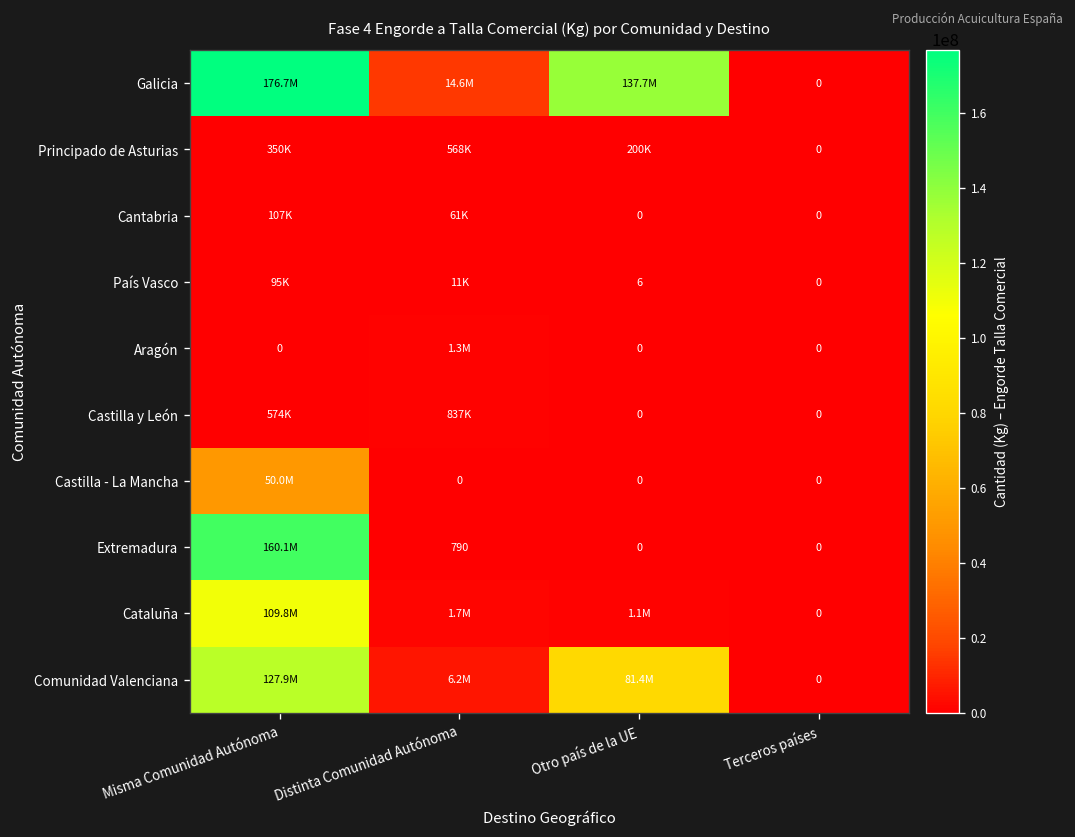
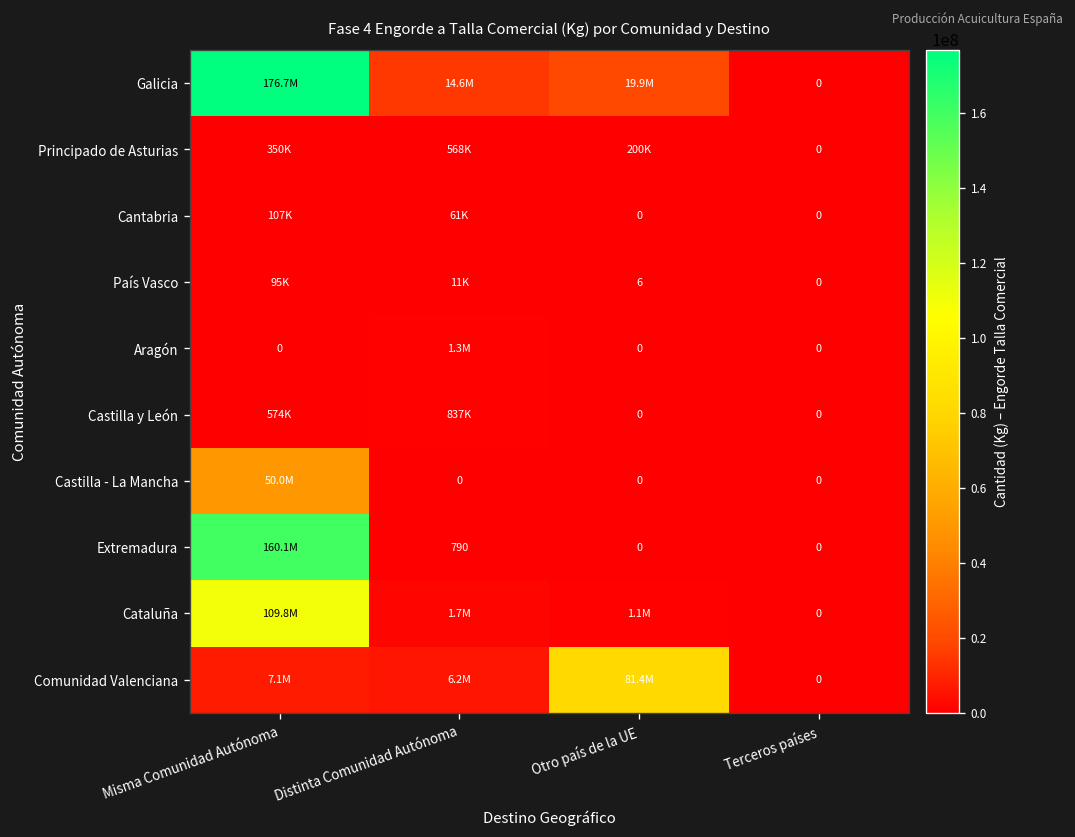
Galicia, Otro país de la UE: 137.7M -> 19.9M
Comunidad Valenciana, Misma Comunidad Autónoma: 127.9M -> 7.1M
